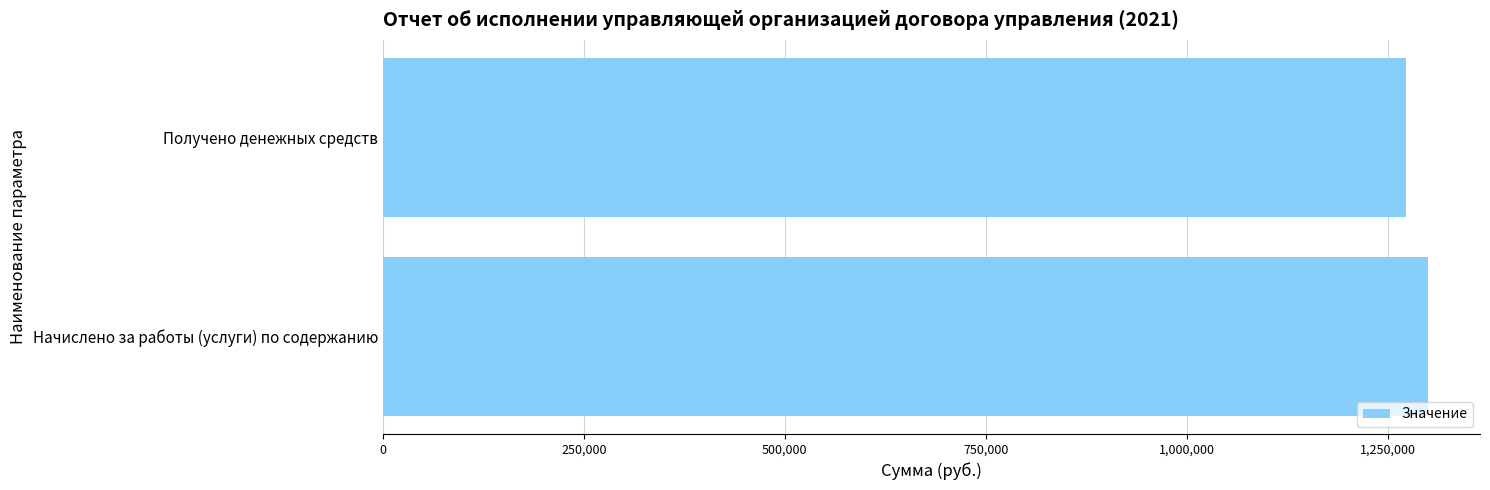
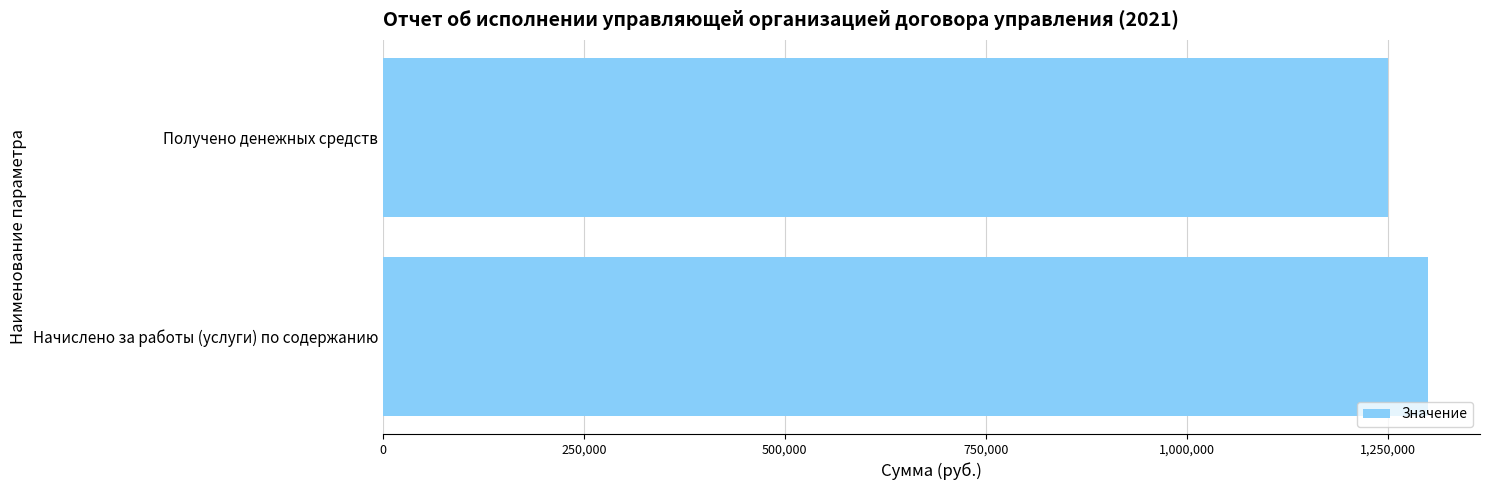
Получено денежных средств: 1,270,000 -> 1,250,000
